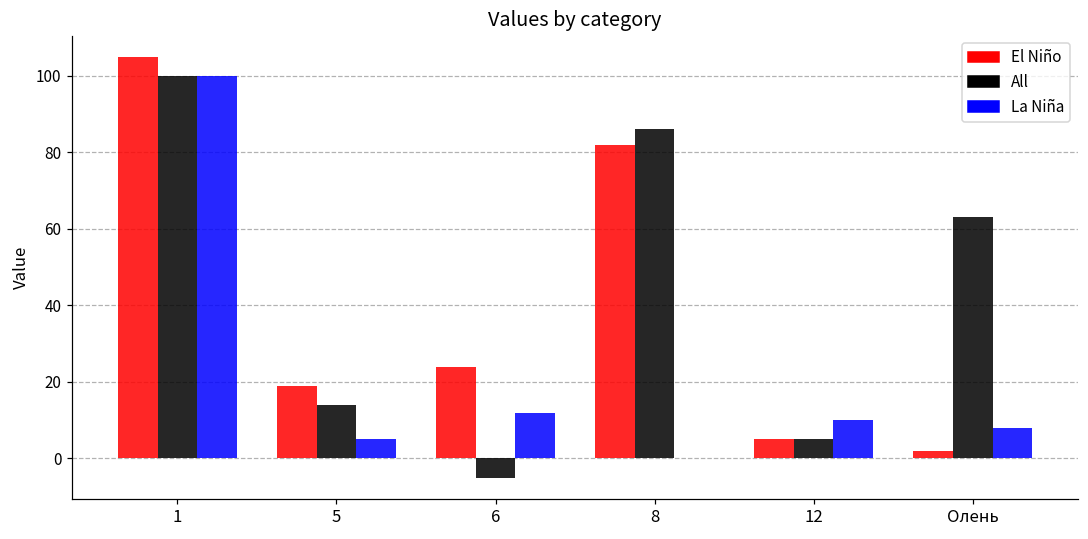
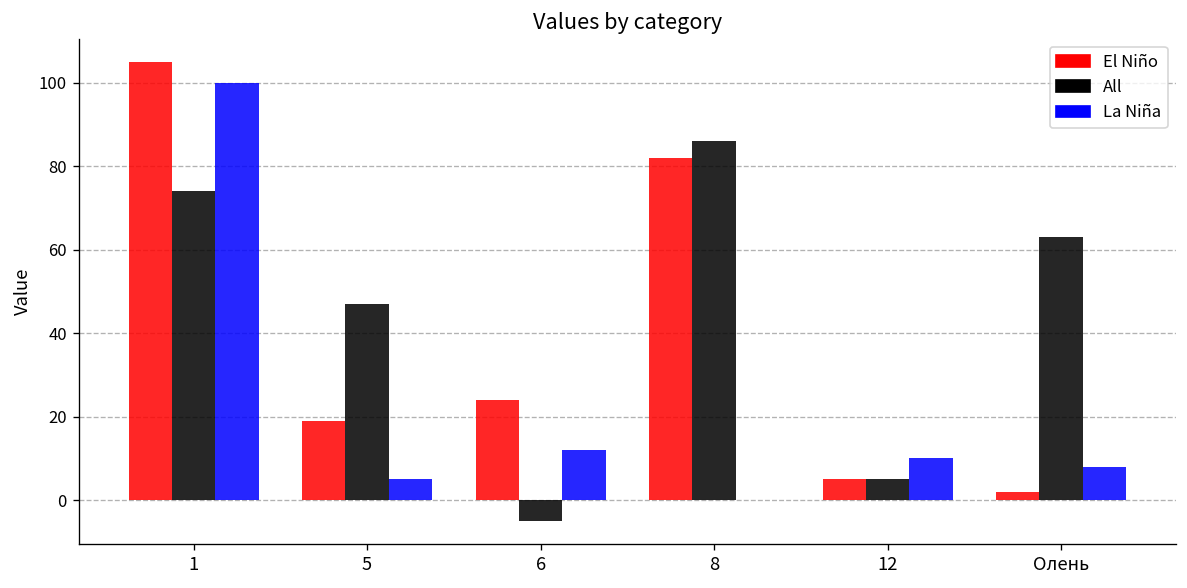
All, 1: 100 -> 74
All, 5: 14 -> 47
